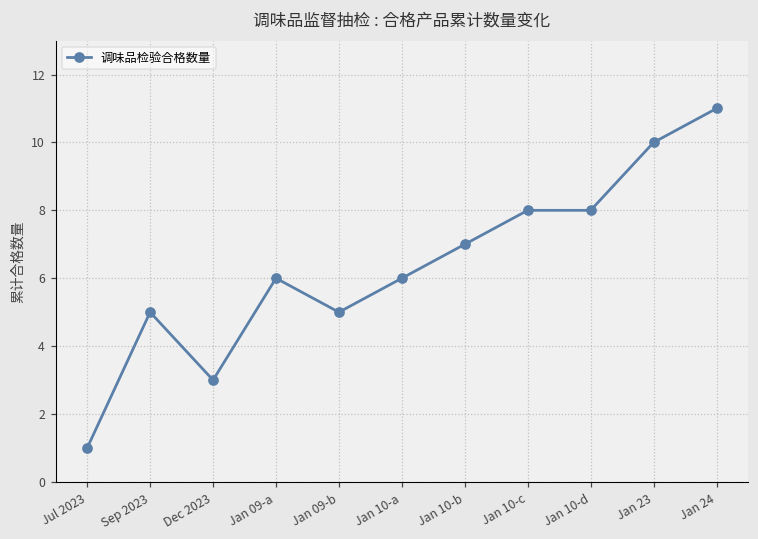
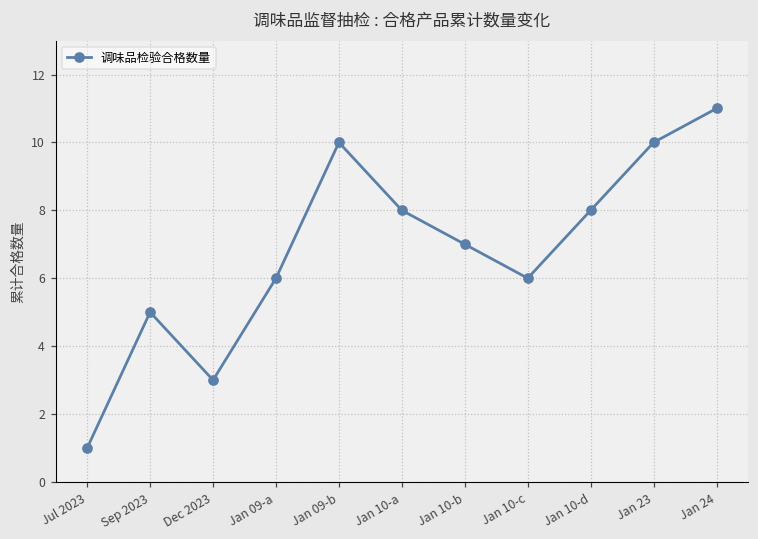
Jan 09-b: 5 -> 10
Jan 10-a: 6 -> 8
Jan 10-c: 8 -> 6
